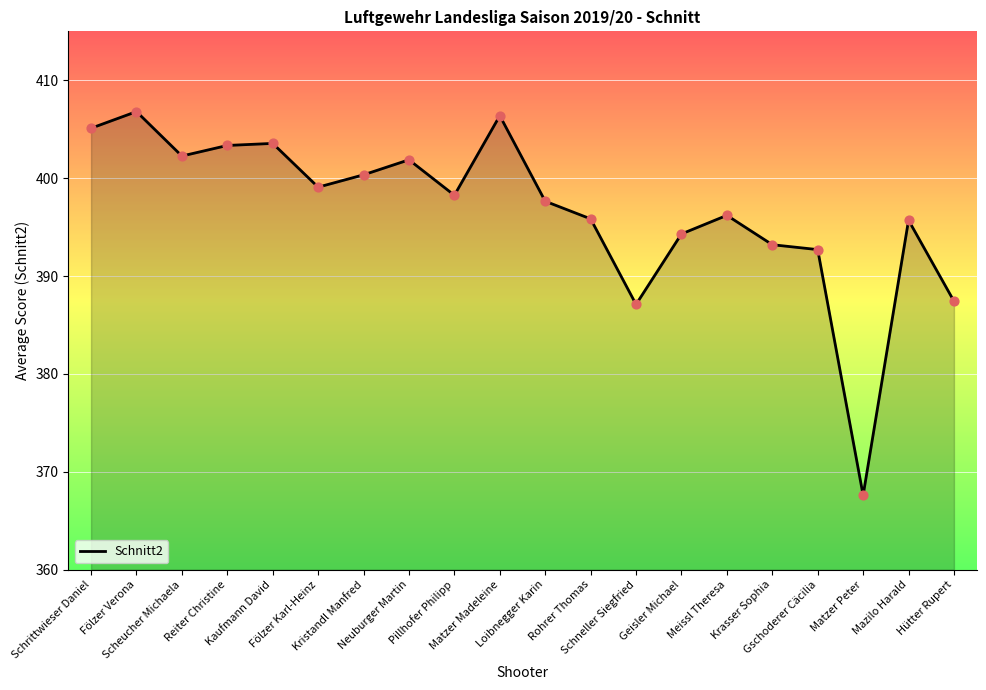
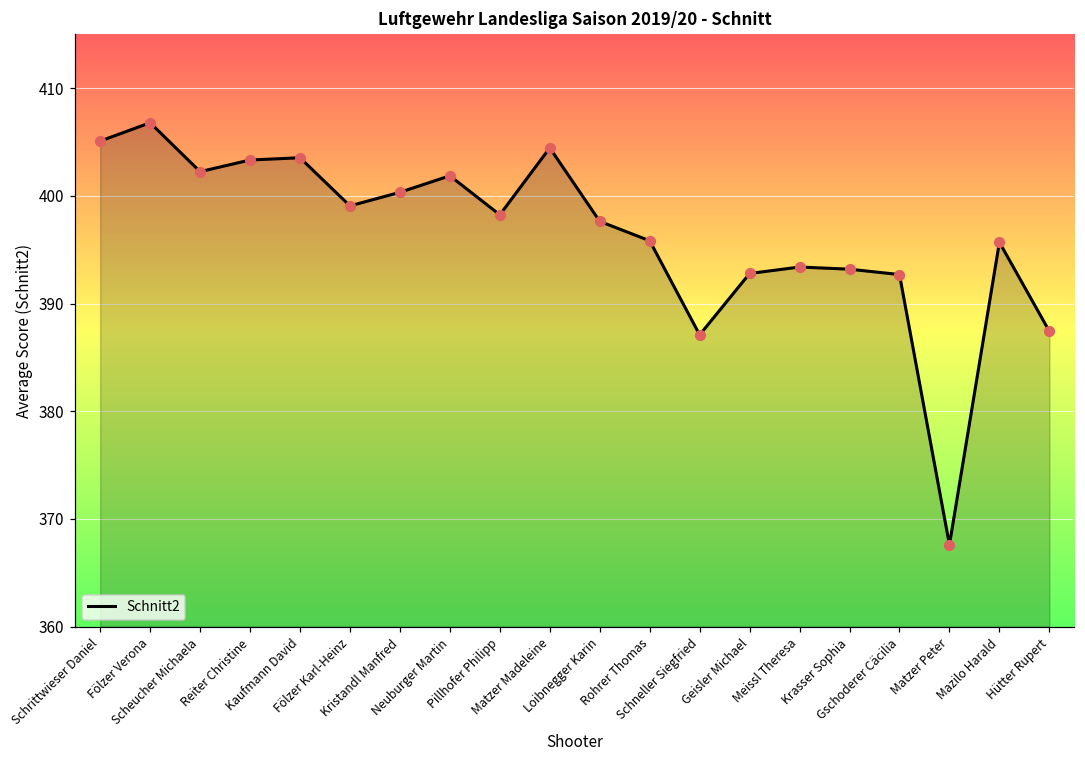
Matzer Madeleine: 406 -> 404
Geisler Michael: 394 -> 393
Meissl Theresa: 396 -> 393
